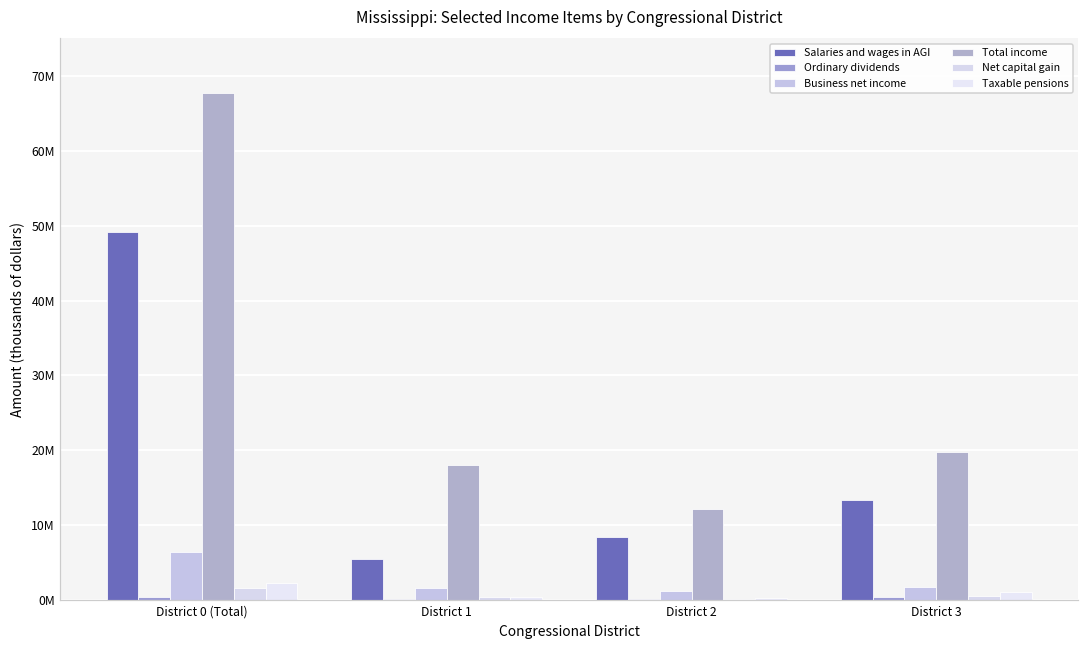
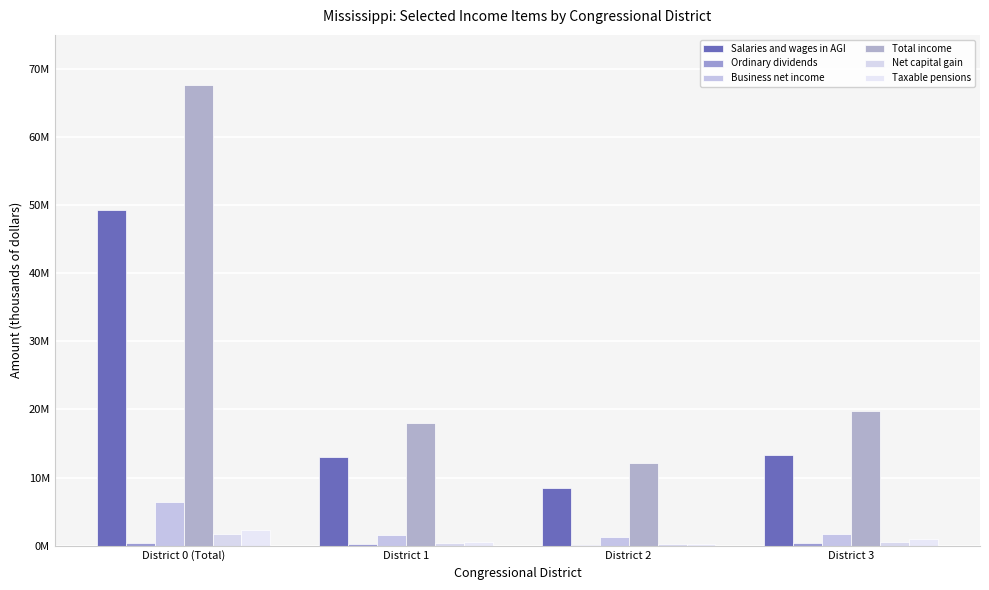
Salaries and wages in AGI, District 1: 6000000 -> 13000000
